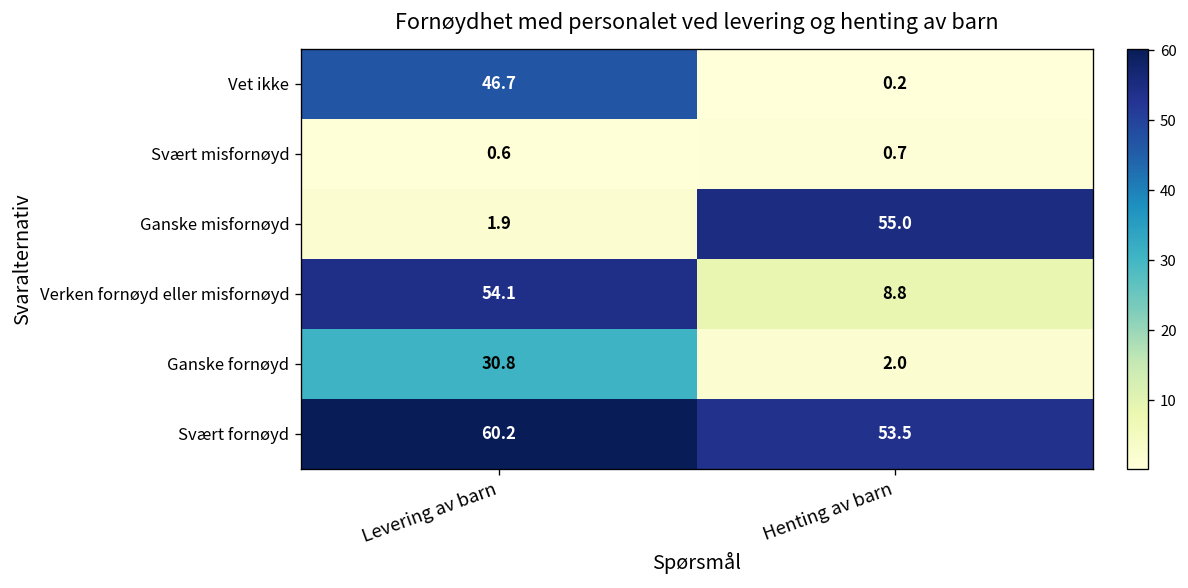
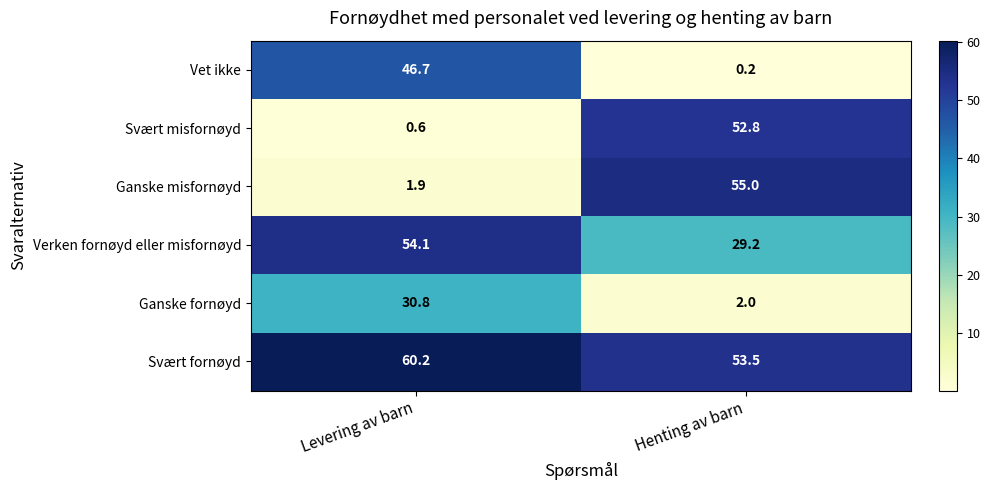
Svært misfornøyd, Henting av barn: 0.7 -> 52.8
Verken fornøyd eller misfornøyd, Henting av barn: 8.8 -> 29.2
